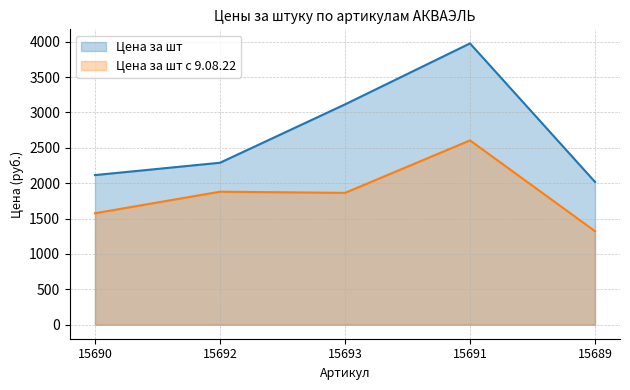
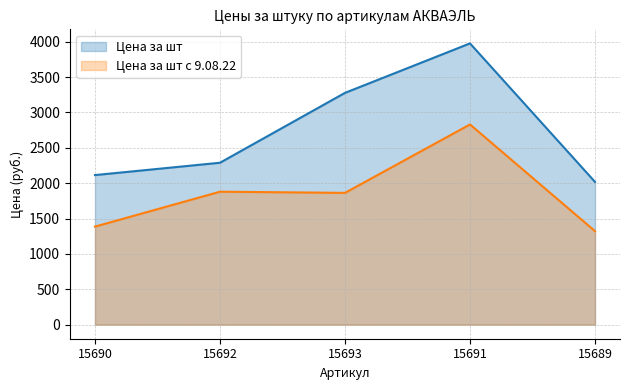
Цена за шт с 9.08.22, 15690: 1600 -> 1400
Цена за шт, 15693: 3100 -> 3300
Цена за шт с 9.08.22, 15691: 2600 -> 2800
